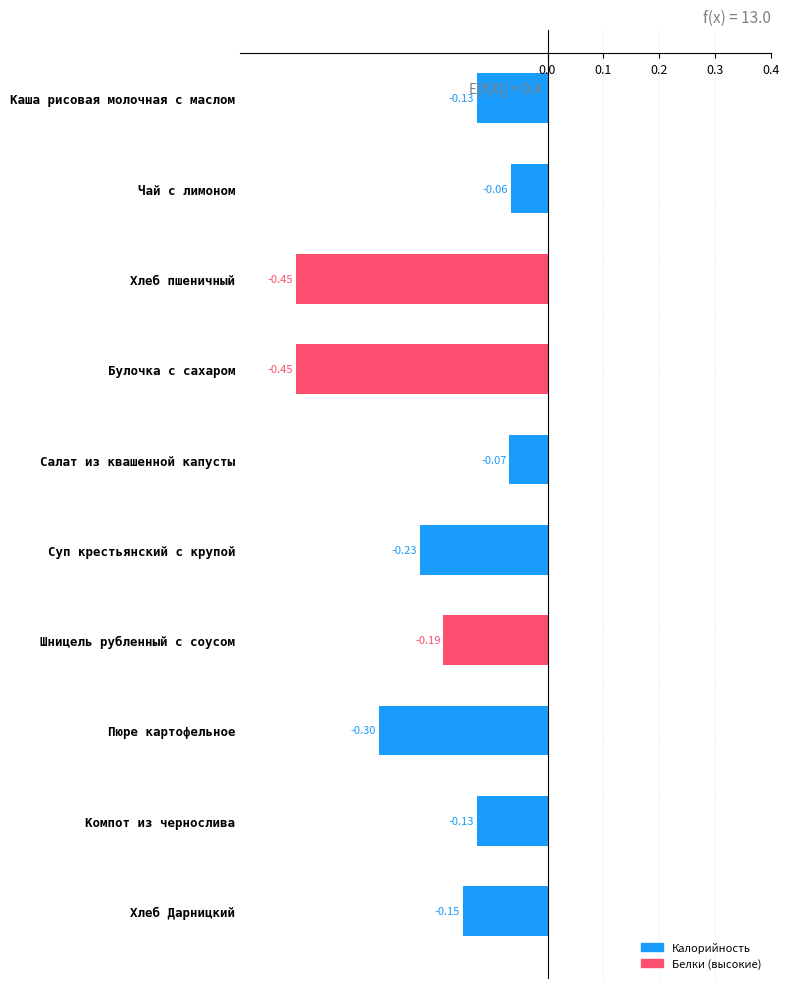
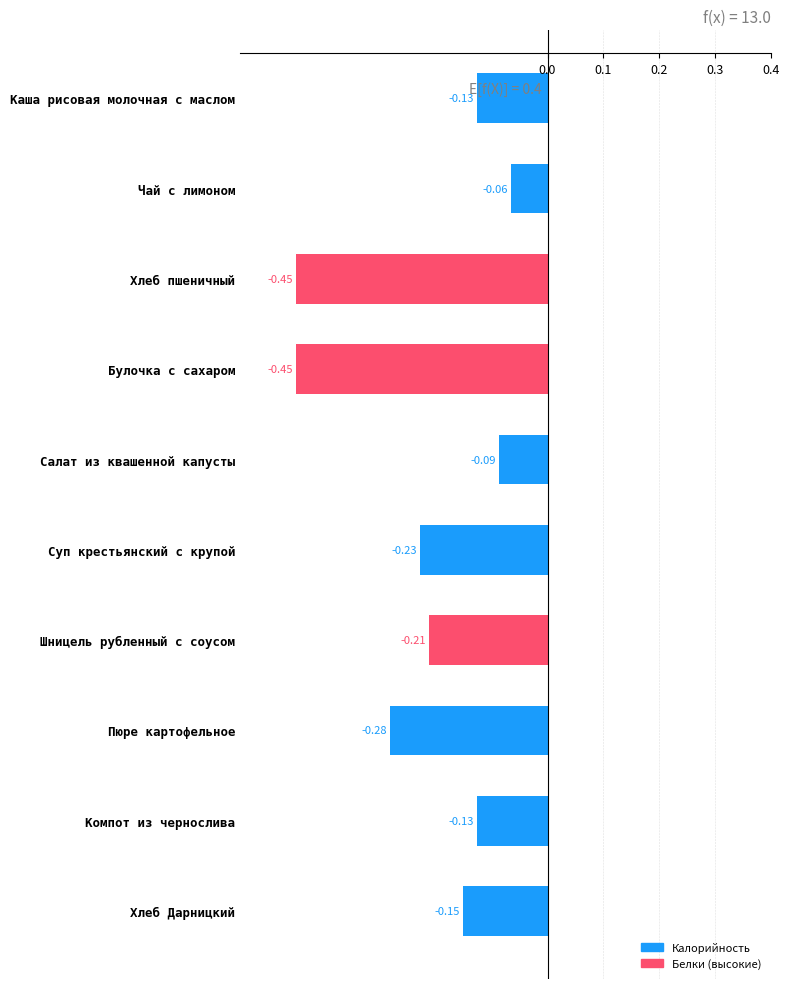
Салат из квашенной капусты: -0.07 -> -0.09
Шницель рубленный с соусом: -0.19 -> -0.21
Пюре картофельное: -0.30 -> -0.28
